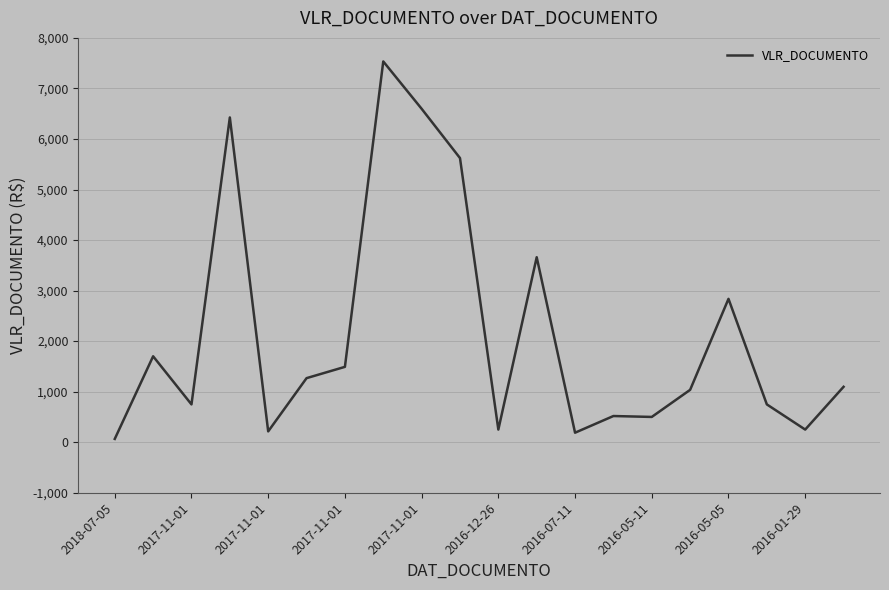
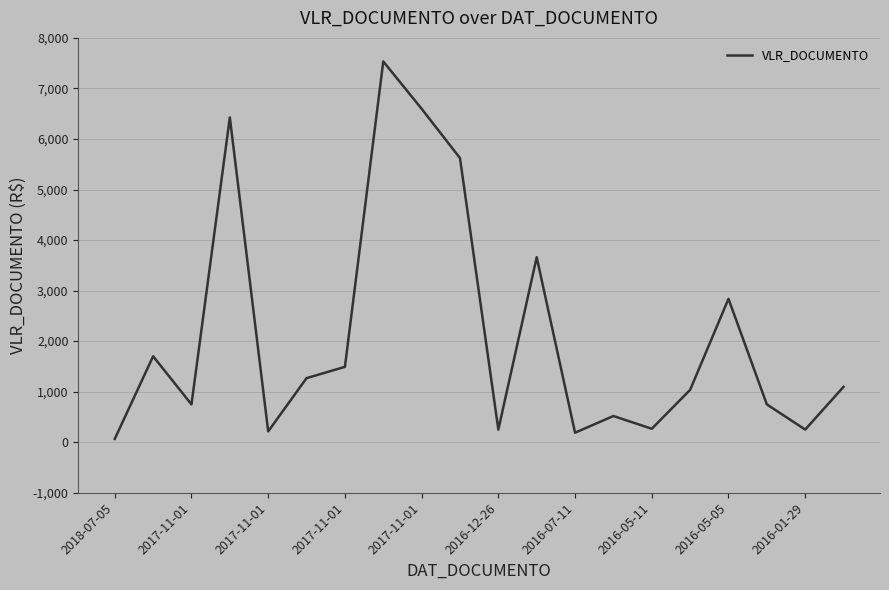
2016-05-11: 500 -> 300
